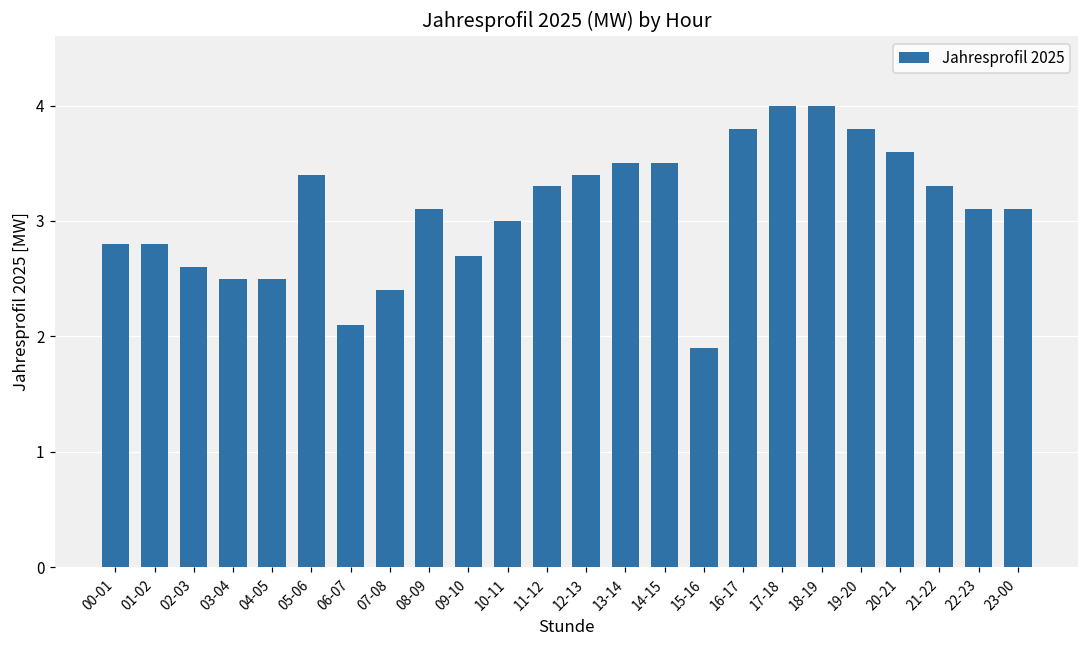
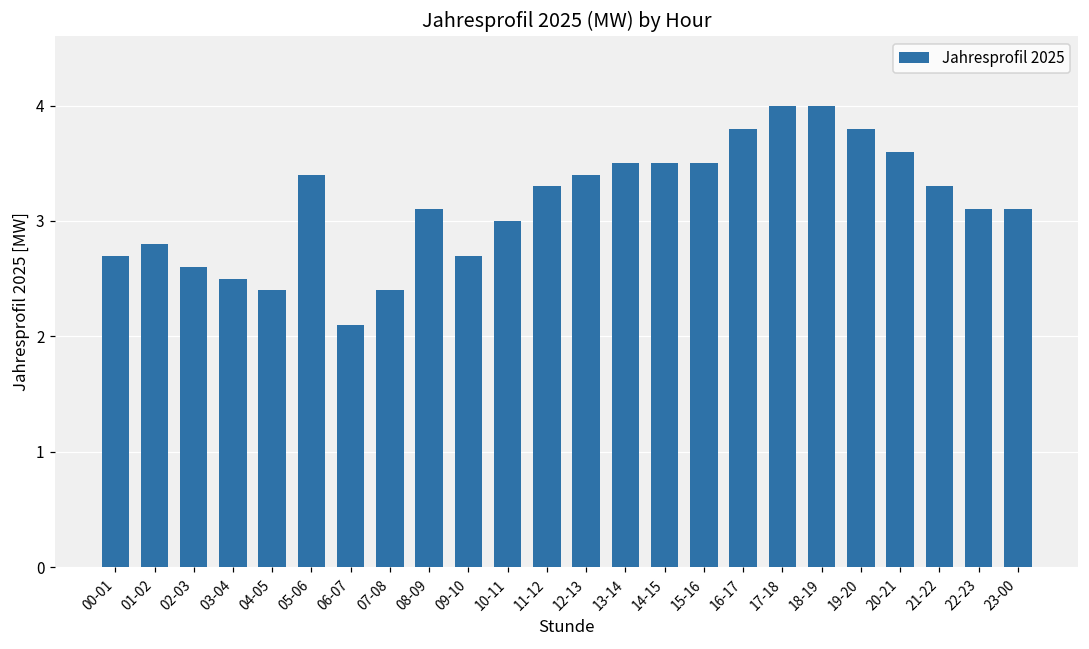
00-01: 2.8 -> 2.7
04-05: 2.5 -> 2.4
15-16: 1.9 -> 3.5
